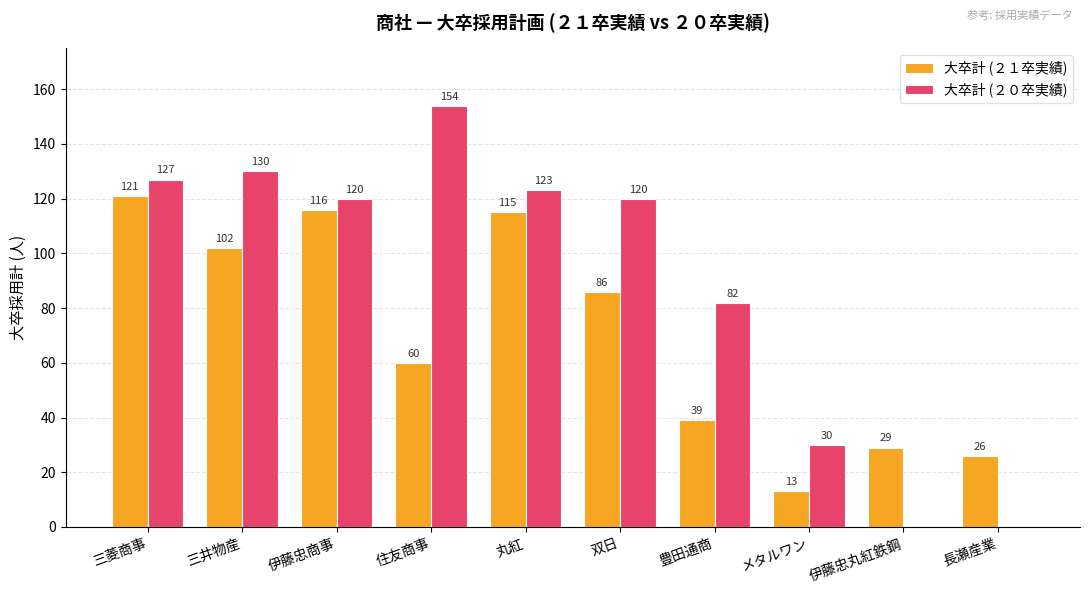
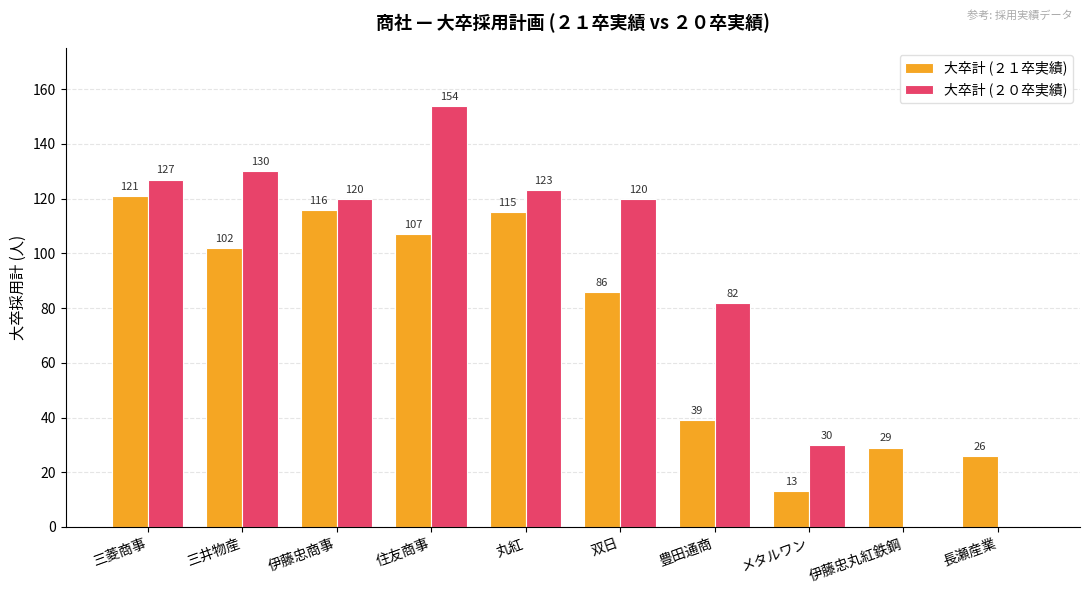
大卒計 (２１卒実績), 住友商事: 60 -> 107
